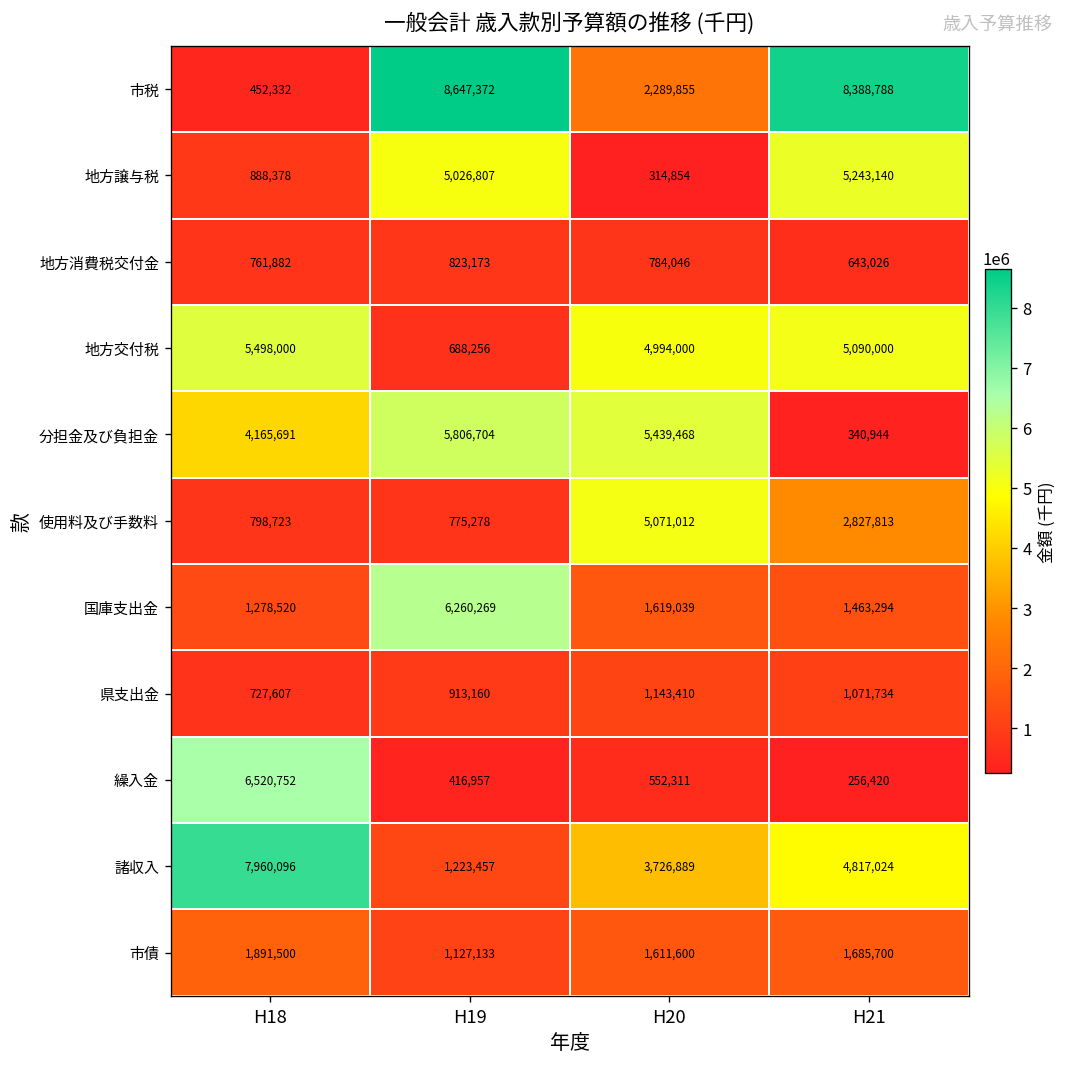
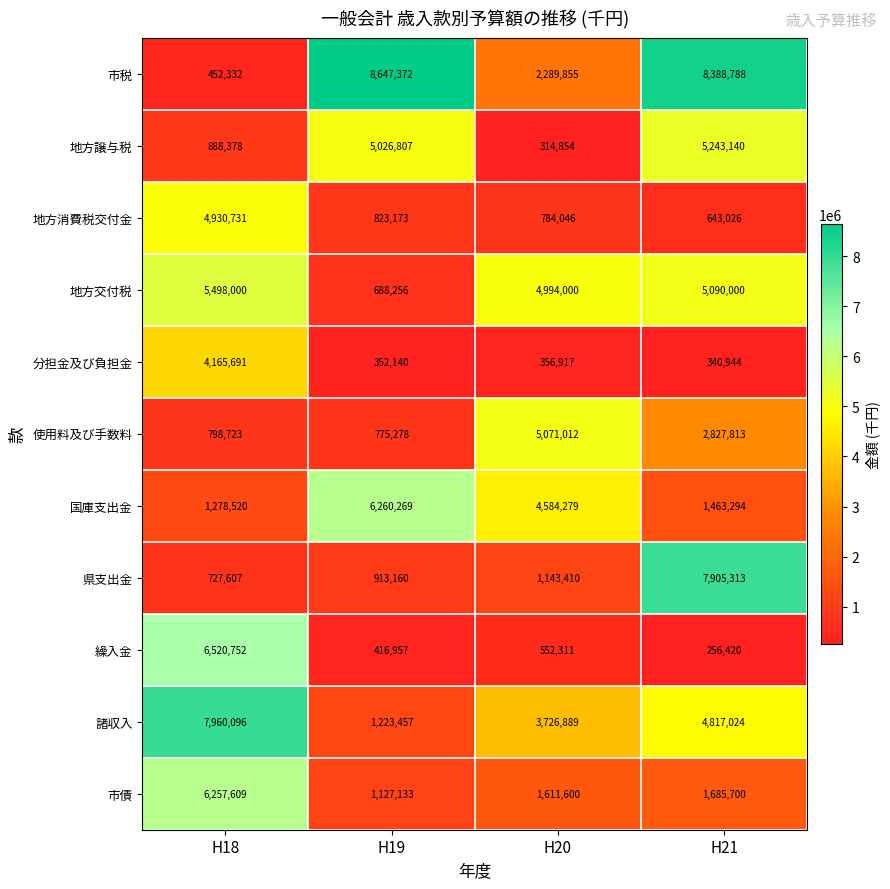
地方消費税交付金, H18: 761,882 -> 4,930,731
分担金及び負担金, H19: 5,806,704 -> 352,140
分担金及び負担金, H20: 5,439,468 -> 356,917
国庫支出金, H20: 1,619,039 -> 4,584,279
県支出金, H21: 1,071,734 -> 7,905,313
市債, H18: 1,891,500 -> 6,257,609
